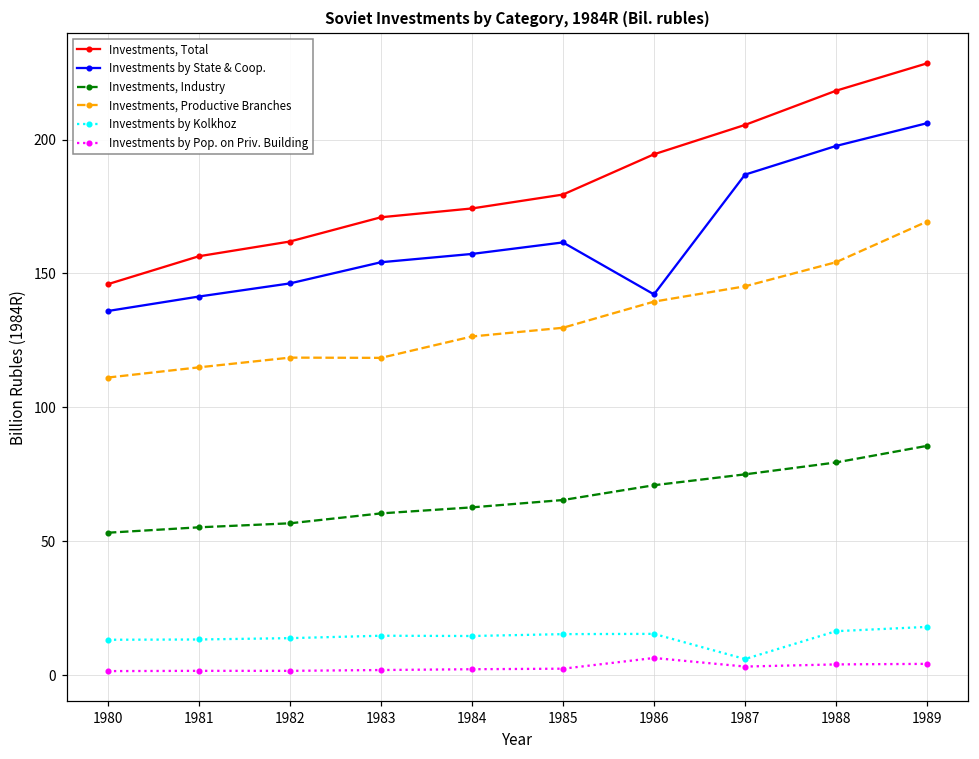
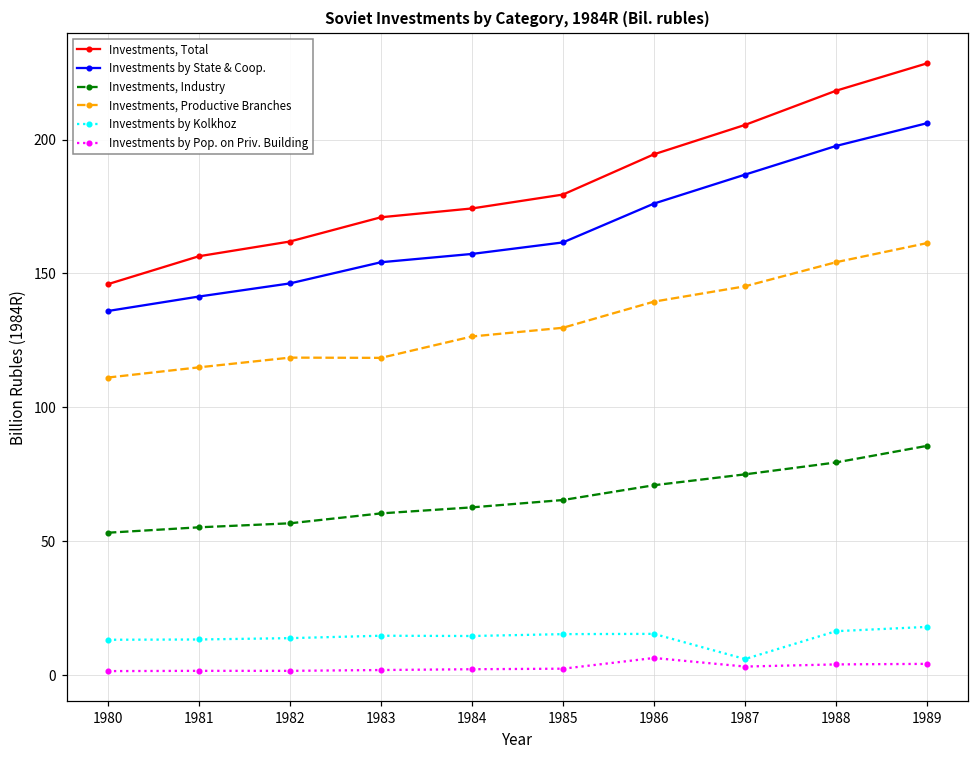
Investments by State & Coop., 1986: 142 -> 176
Investments, Productive Branches, 1989: 169 -> 161
